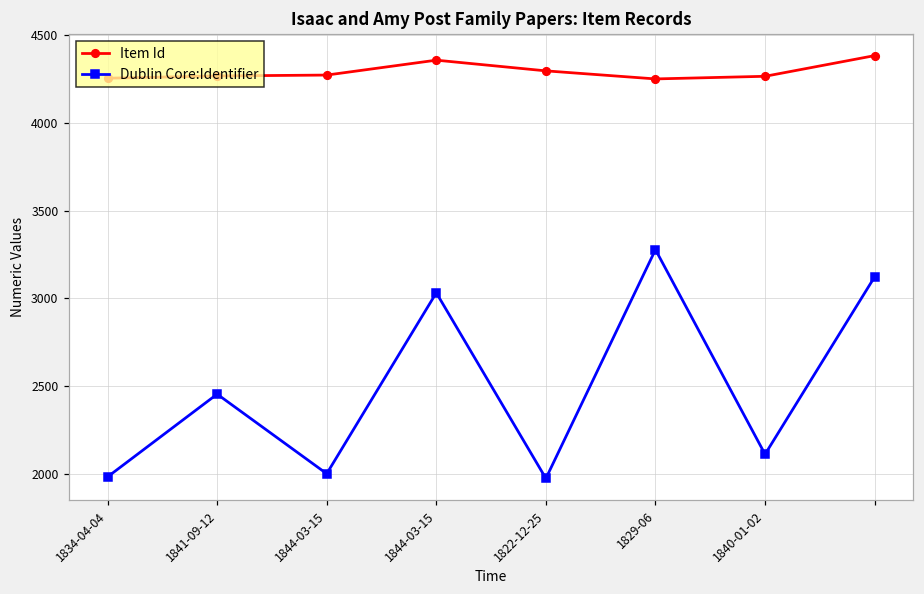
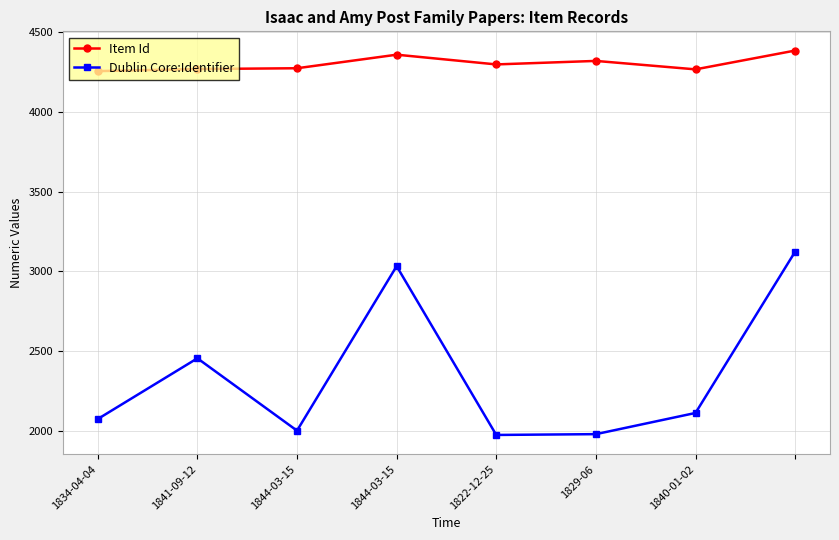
Dublin Core:Identifier, 1834-04-04: 1980 -> 2070
Item Id, 1829-06: 4250 -> 4320
Dublin Core:Identifier, 1829-06: 3280 -> 1980
